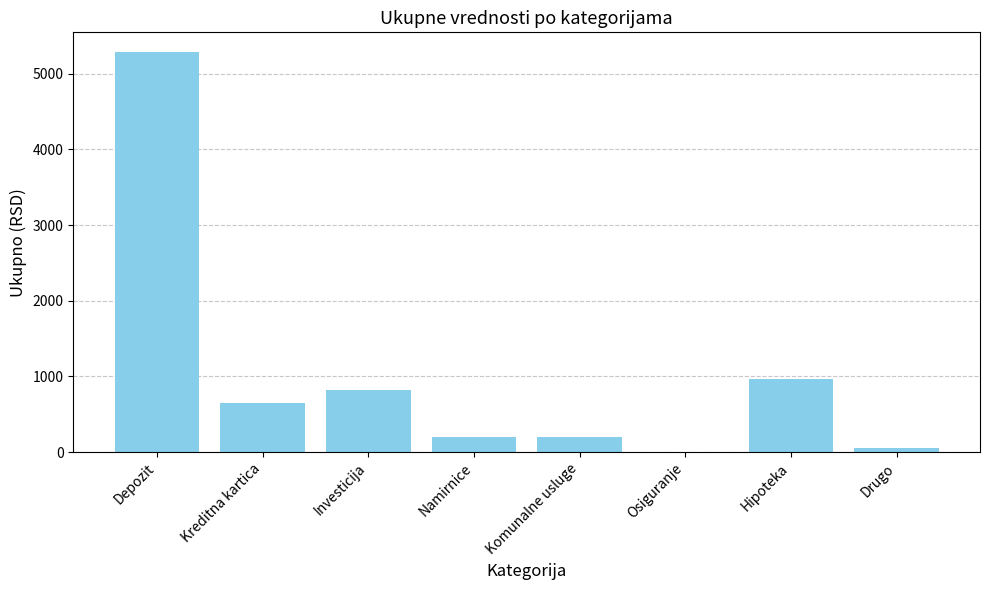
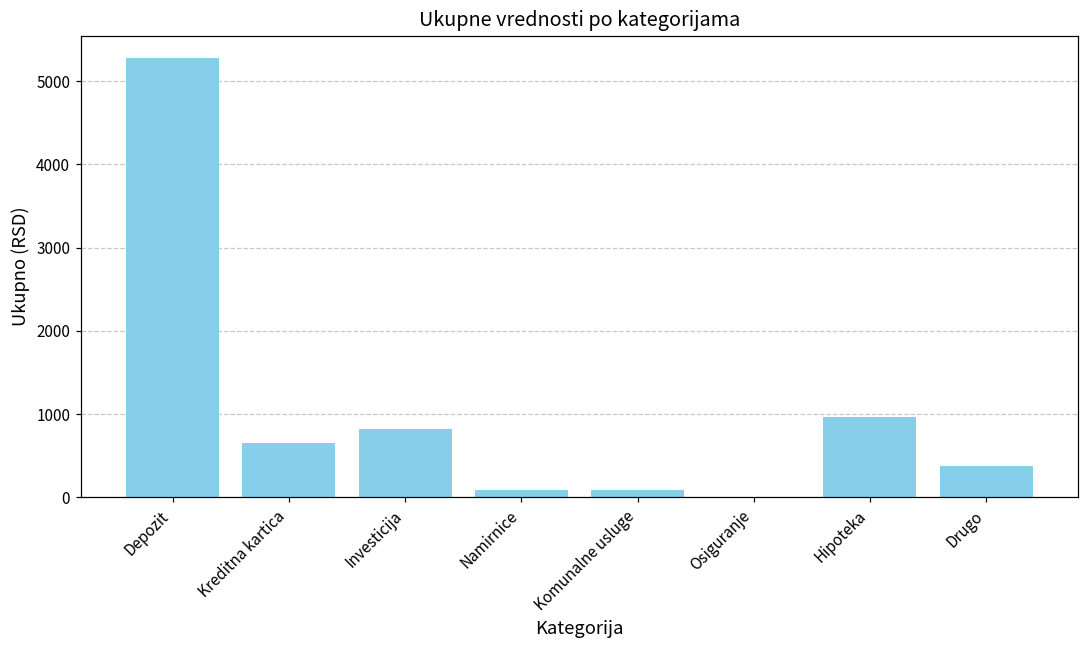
Namirnice: 200 -> 100
Komunalne usluge: 200 -> 100
Drugo: 100 -> 400
